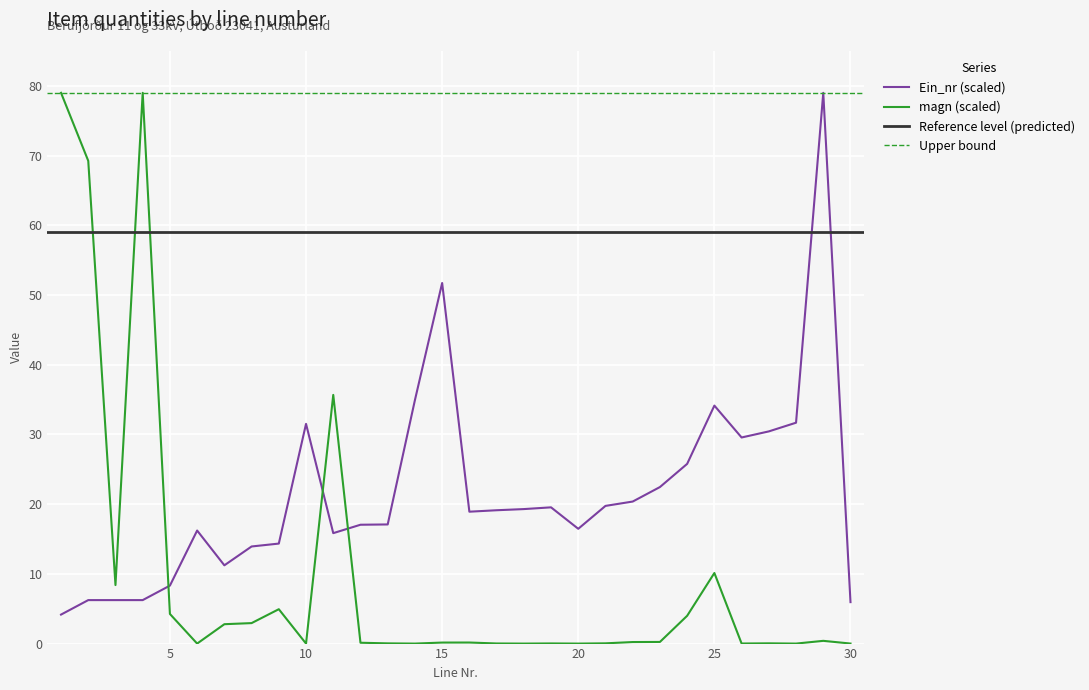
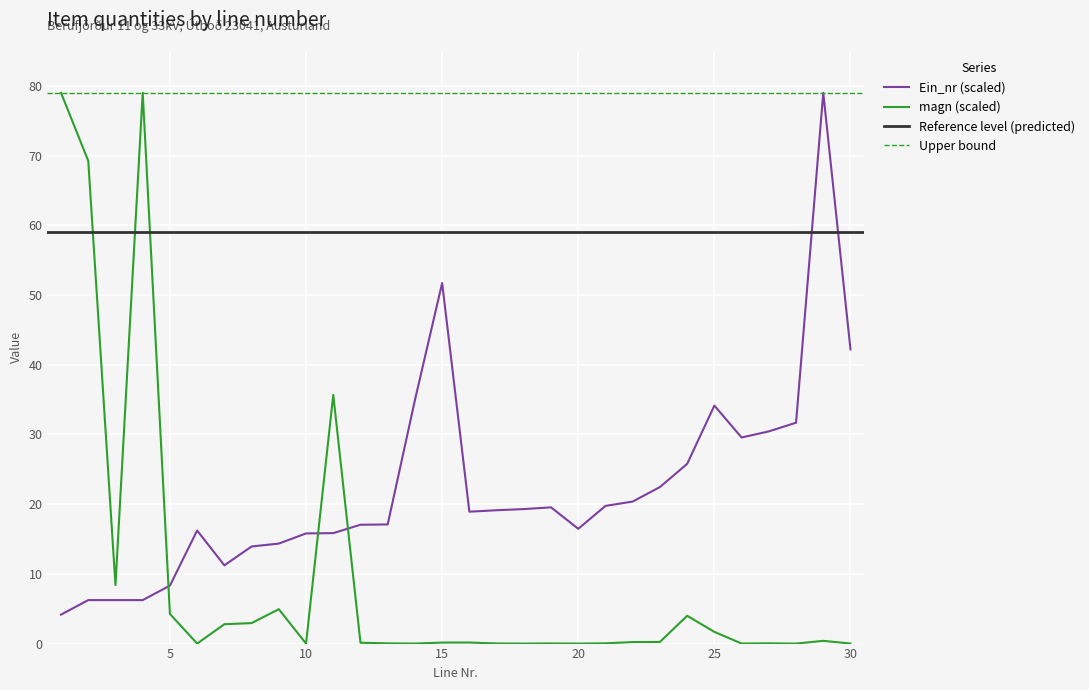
Ein_nr (scaled), 10: 32 -> 16
magn (scaled), 25: 10 -> 2
Ein_nr (scaled), 30: 6 -> 42
